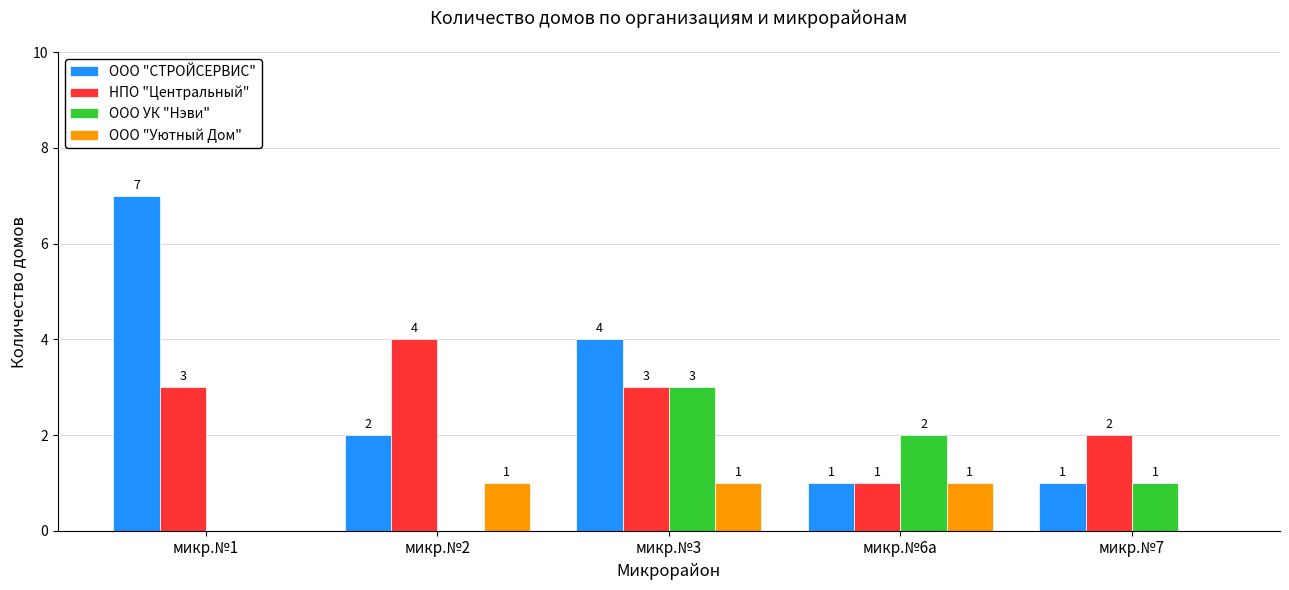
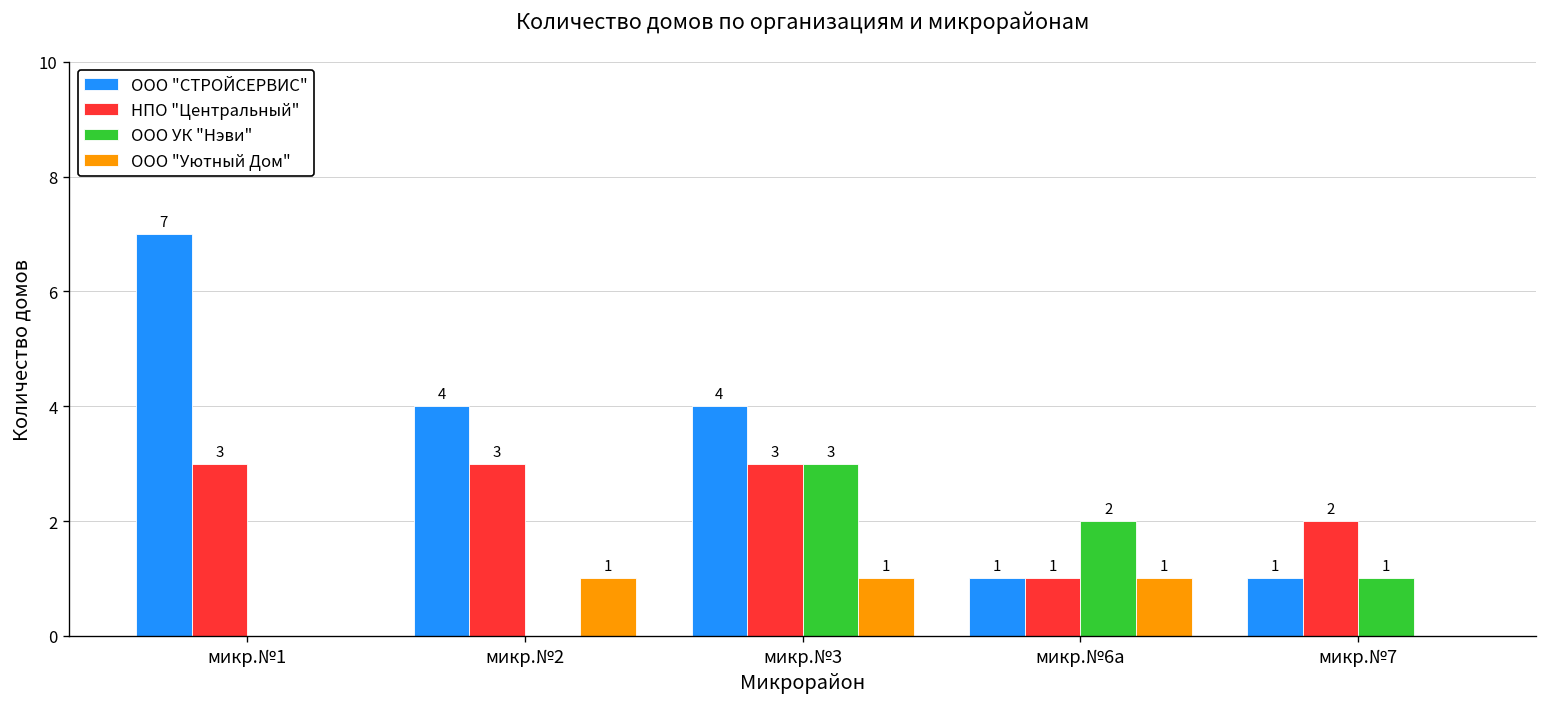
ООО "СТРОЙСЕРВИС", микр.№2: 2 -> 4
НПО "Центральный", микр.№2: 4 -> 3
